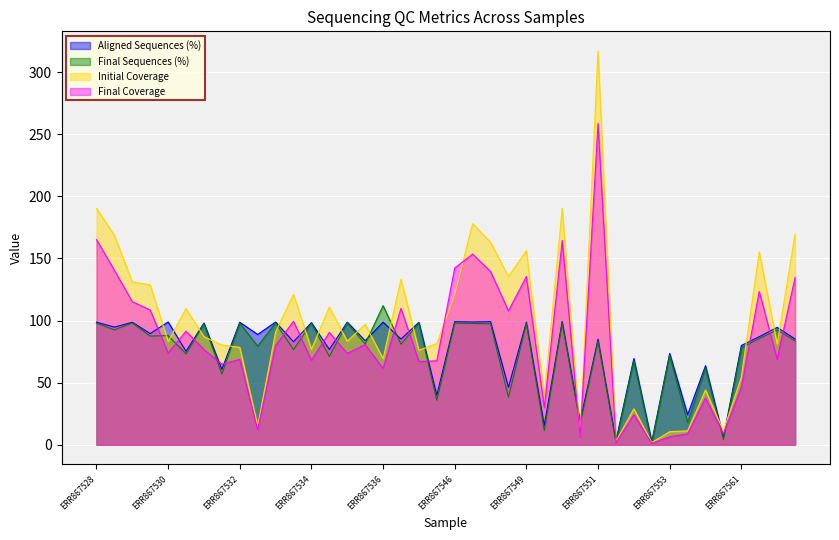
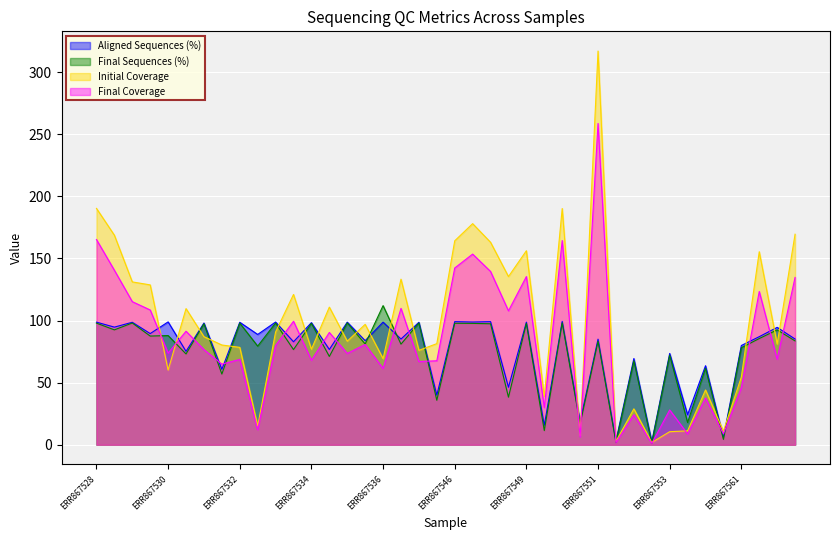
Initial Coverage, ERR867530: 83 -> 60
Initial Coverage, ERR867546: 121 -> 164
Final Coverage, ERR867553: 6 -> 28
